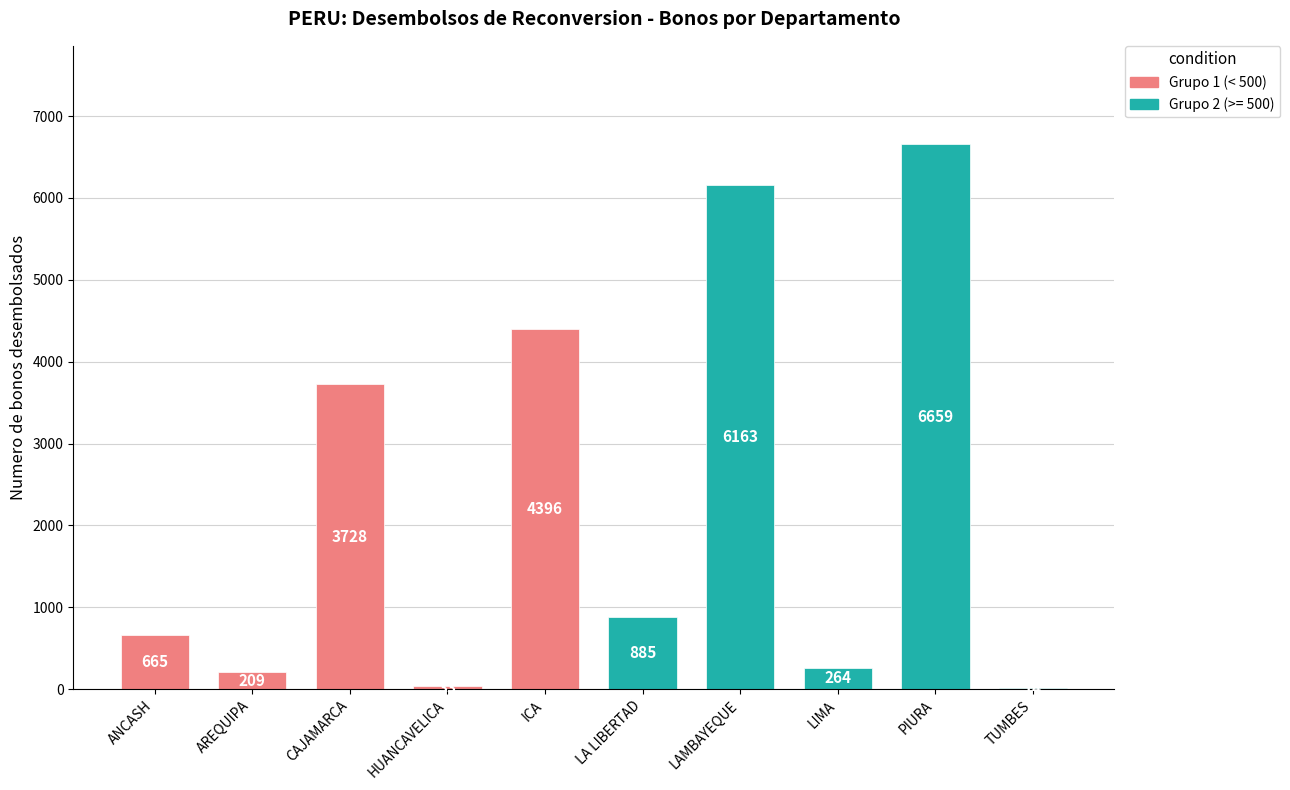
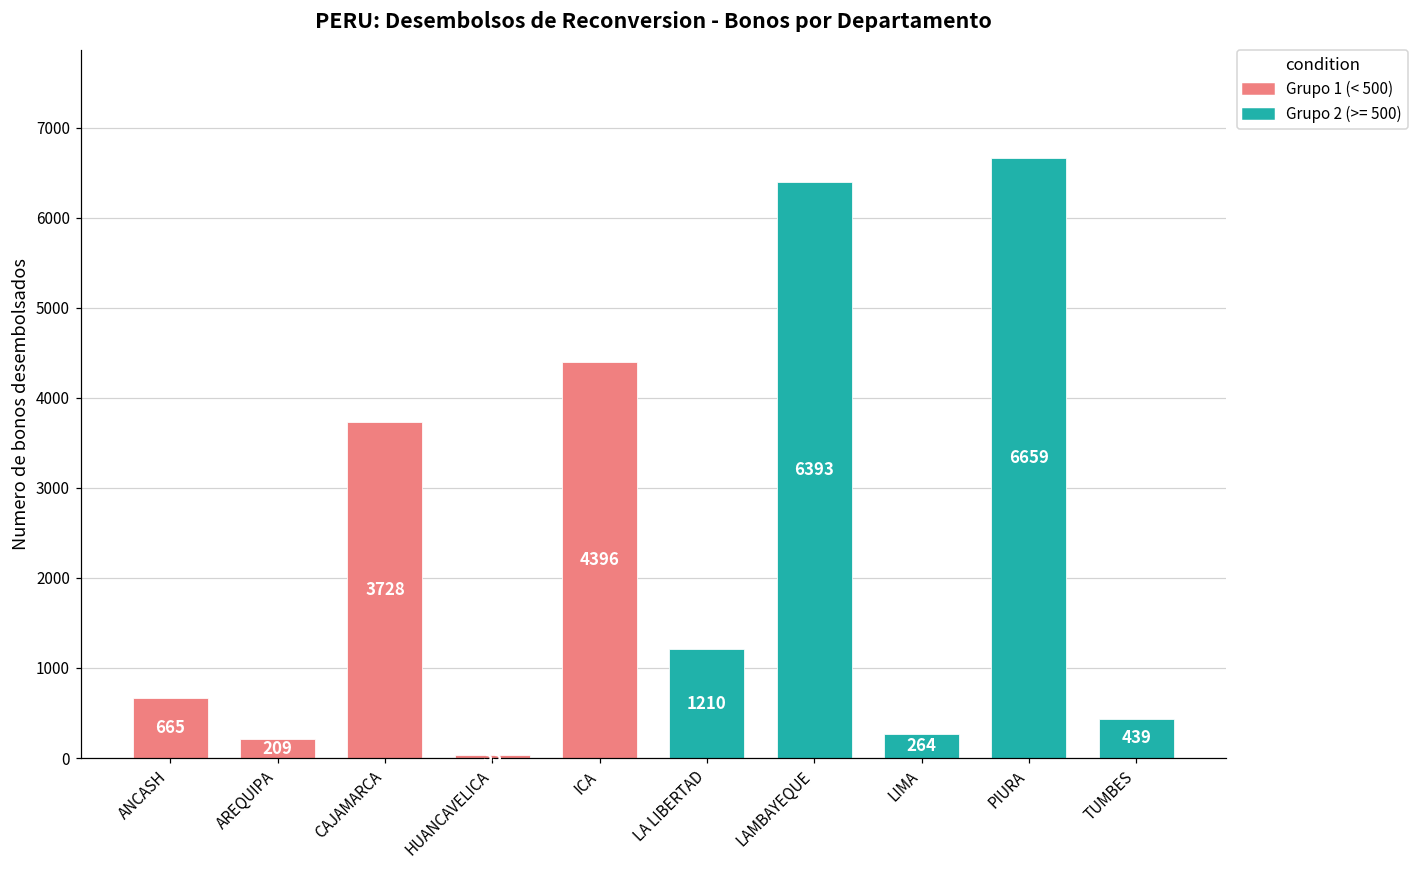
LA LIBERTAD: 885 -> 1210
LAMBAYEQUE: 6163 -> 6393
TUMBES: 0 -> 400
